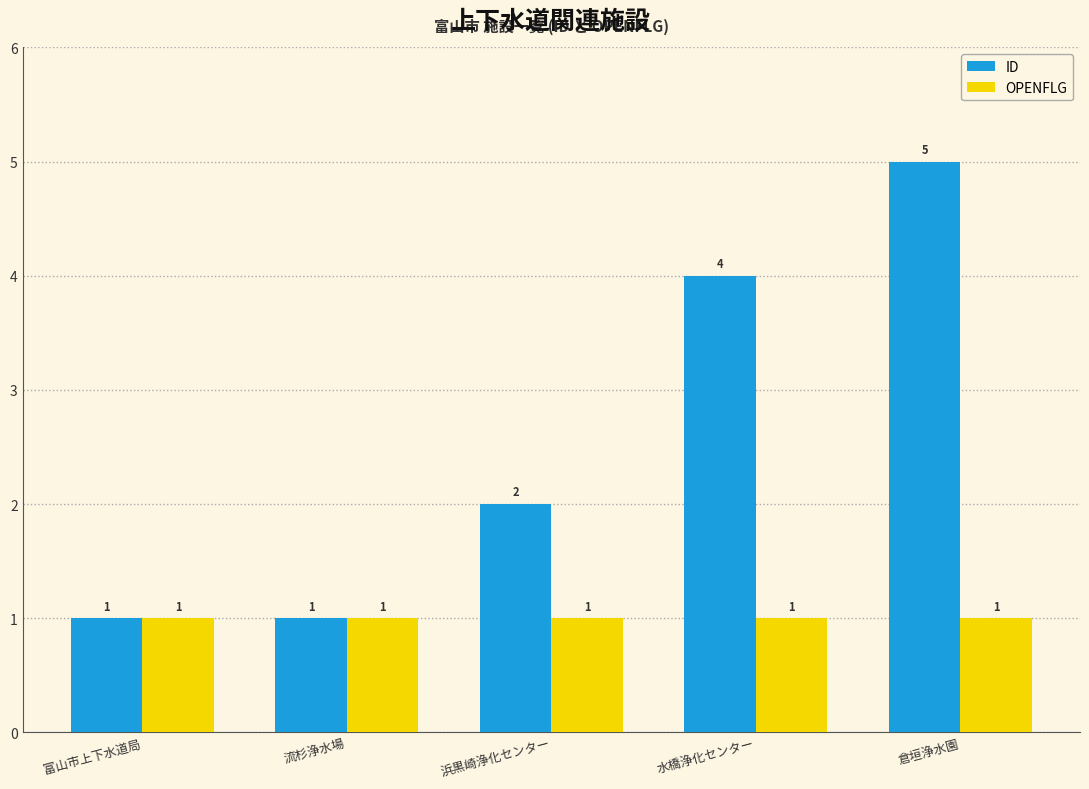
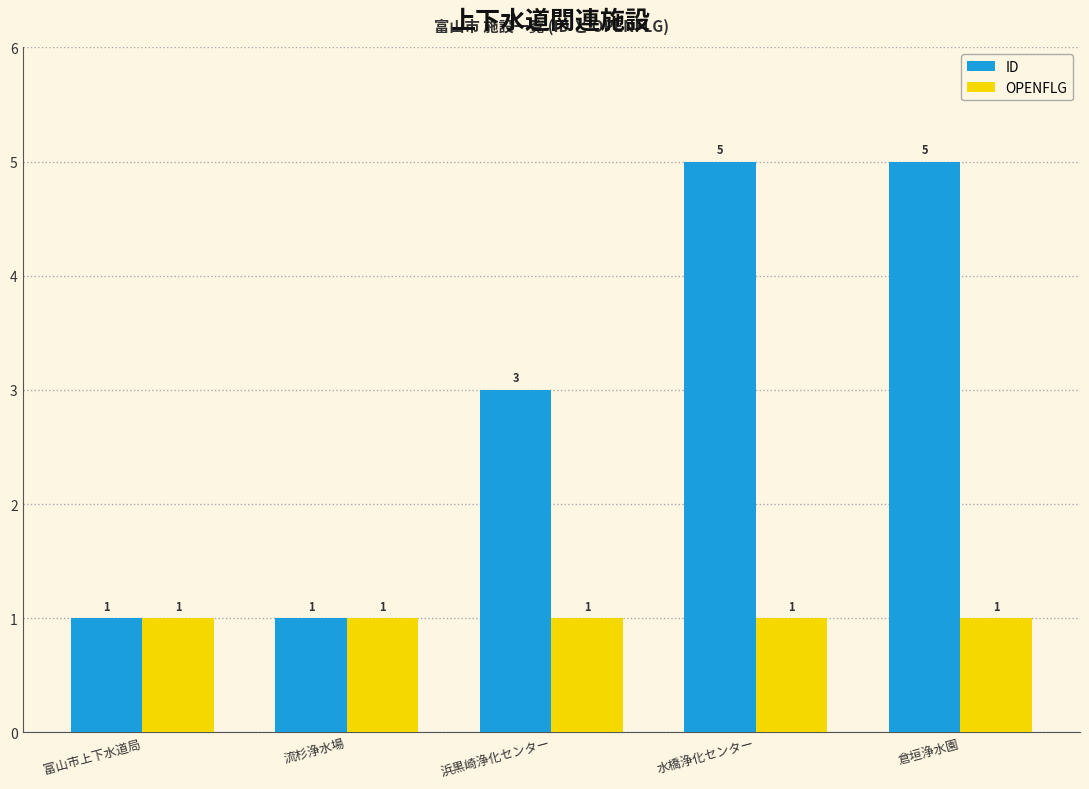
ID, 浜黒崎浄化センター: 2 -> 3
ID, 水橋浄化センター: 4 -> 5
